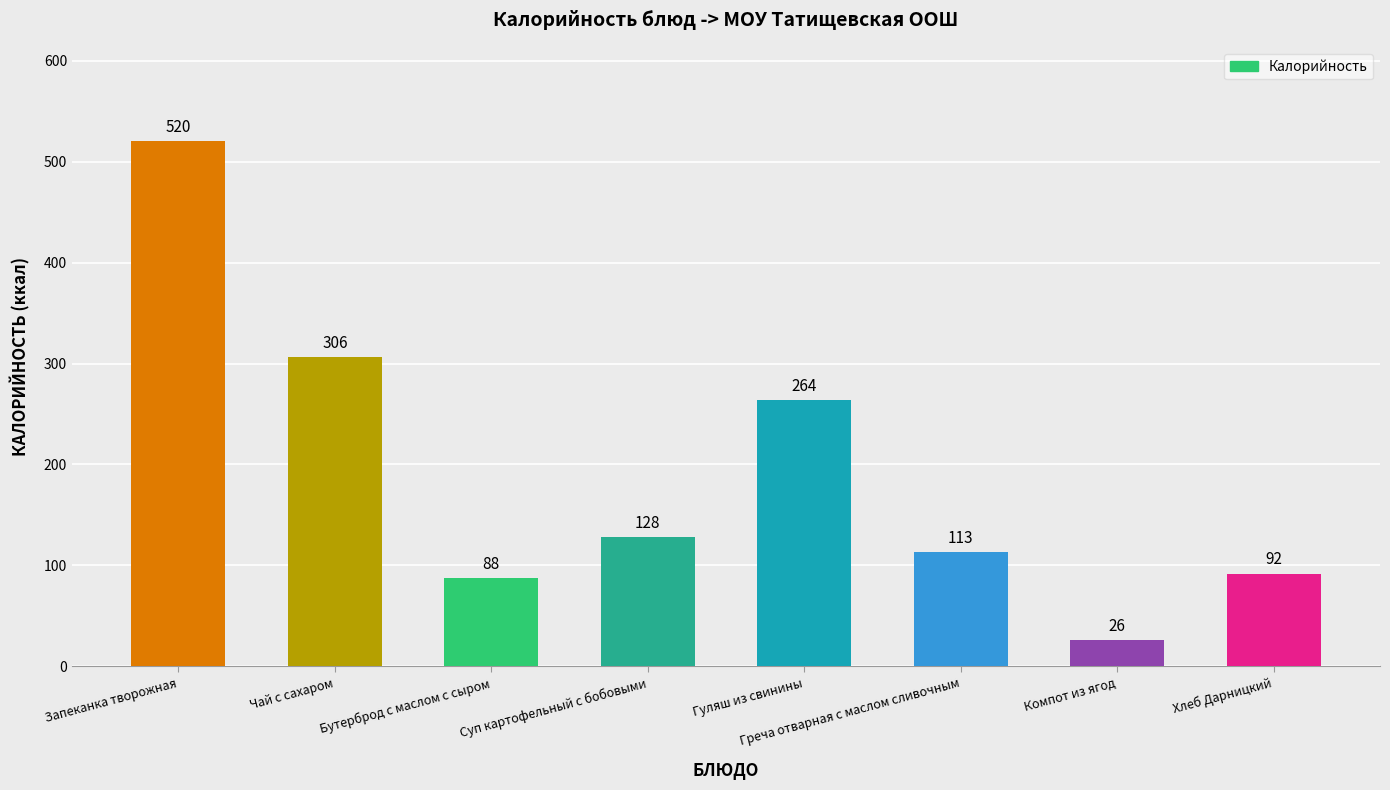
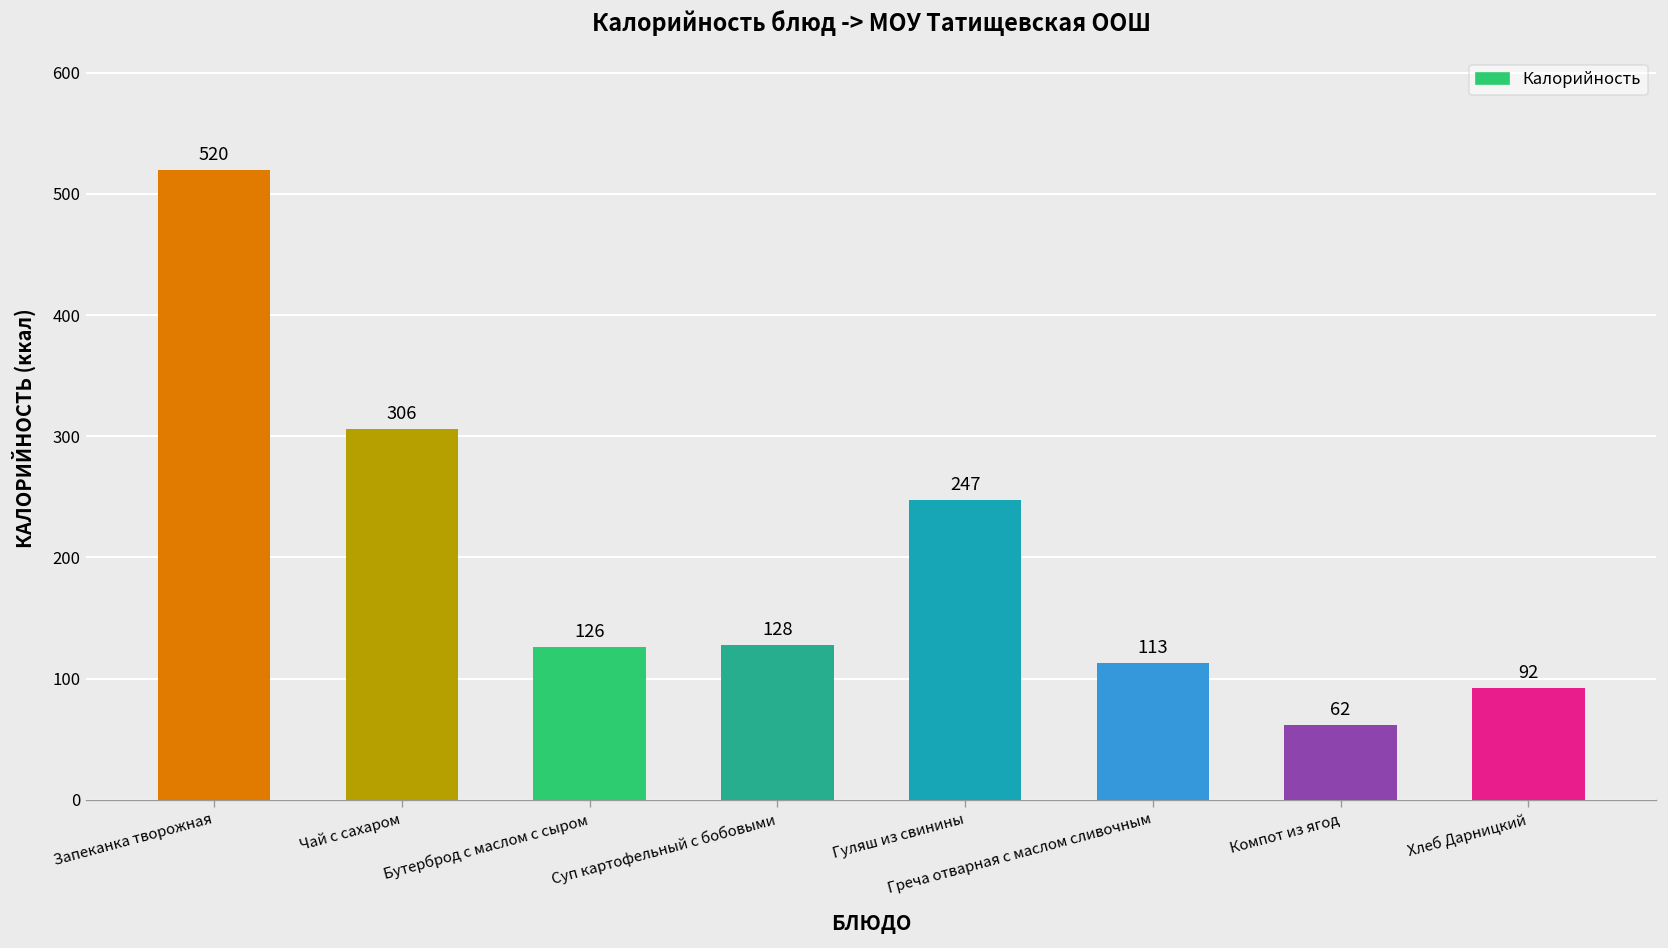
Бутерброд с маслом с сыром: 88 -> 126
Гуляш из свинины: 264 -> 247
Компот из ягод: 26 -> 62
